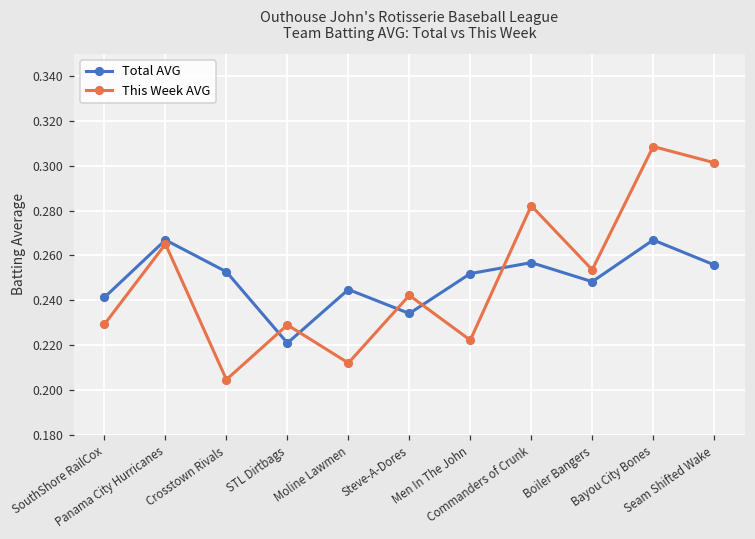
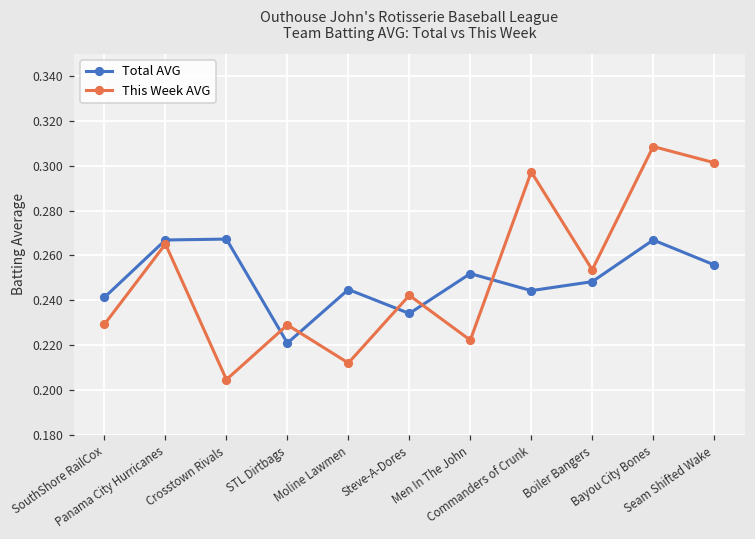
Total AVG, Crosstown Rivals: 0.253 -> 0.267
Total AVG, Commanders of Crunk: 0.257 -> 0.244
This Week AVG, Commanders of Crunk: 0.282 -> 0.297
